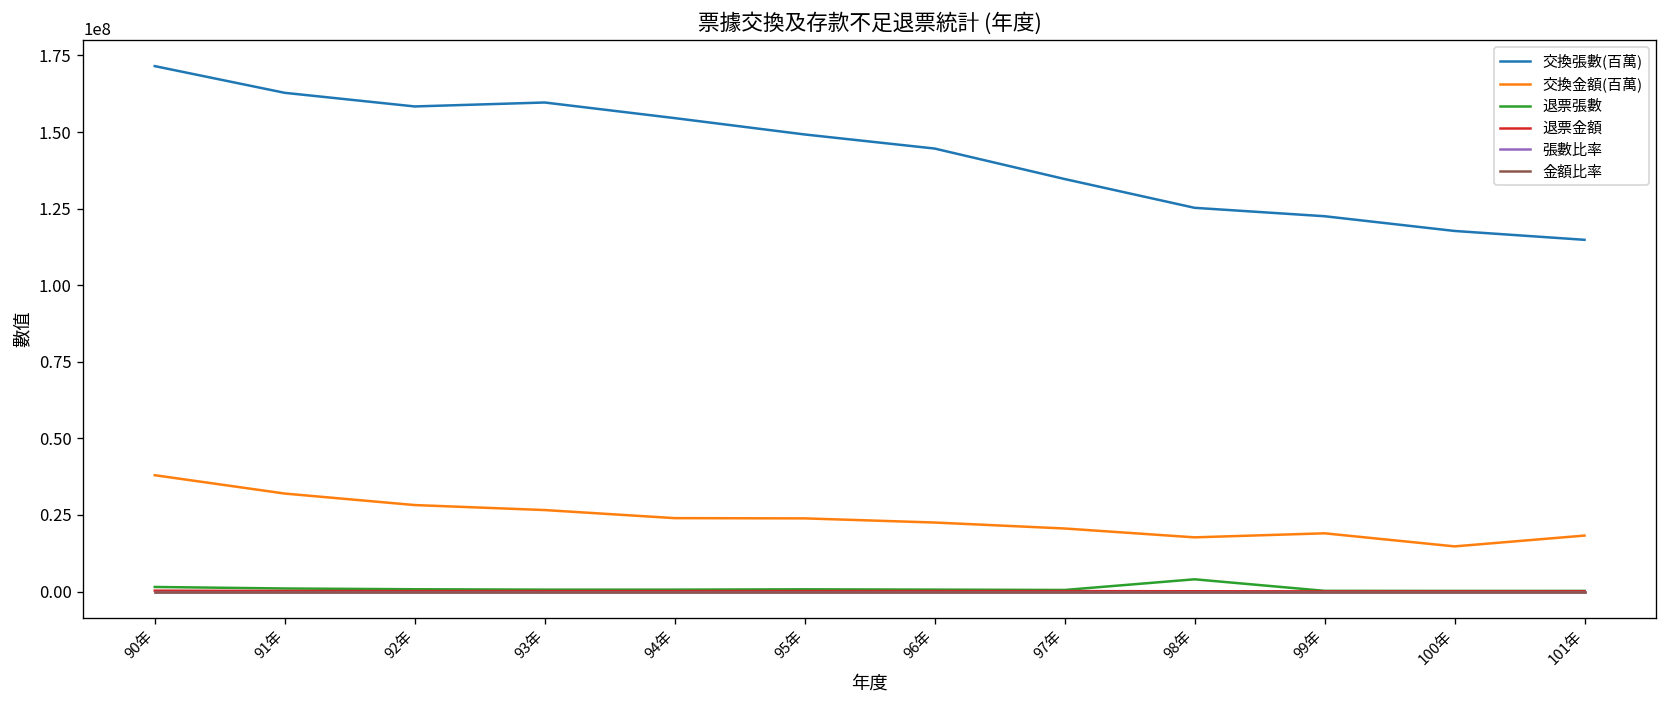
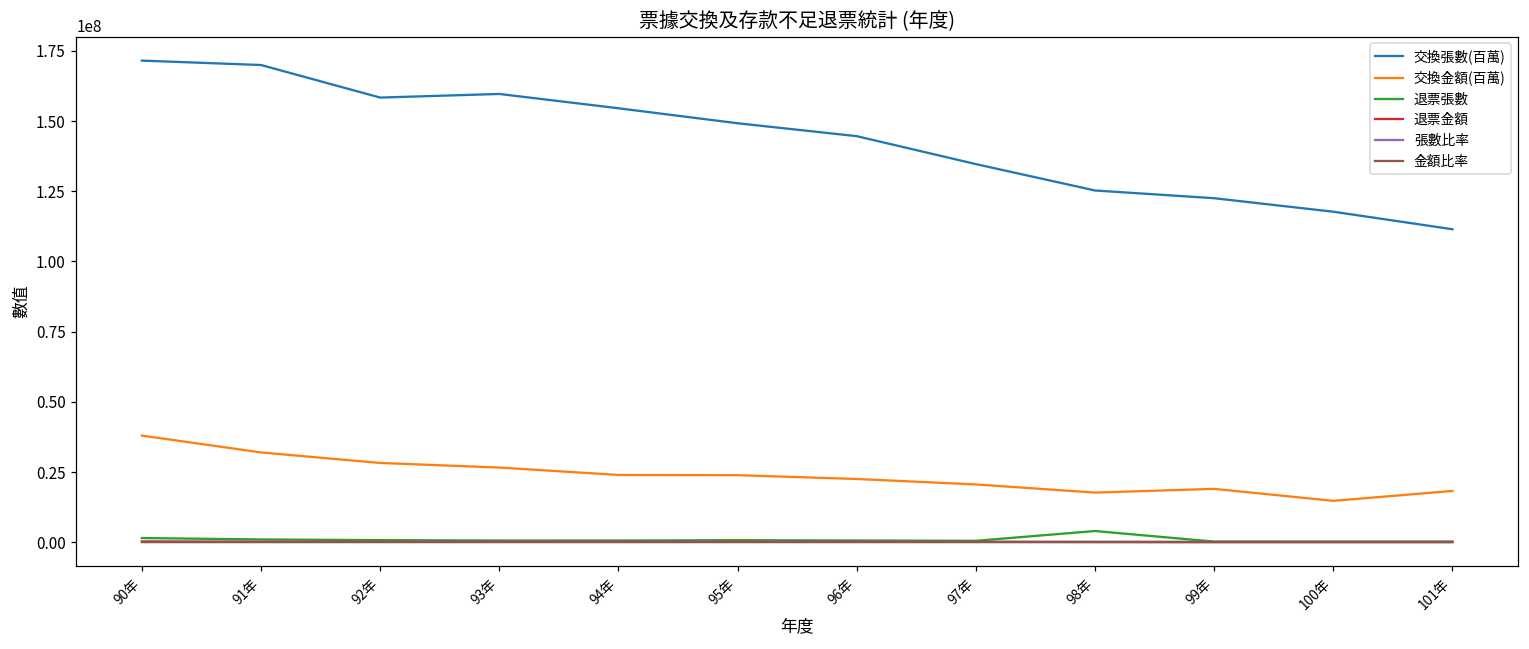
交換張數(百萬), 91年: 163000000 -> 170000000
交換張數(百萬), 101年: 115000000 -> 111000000
